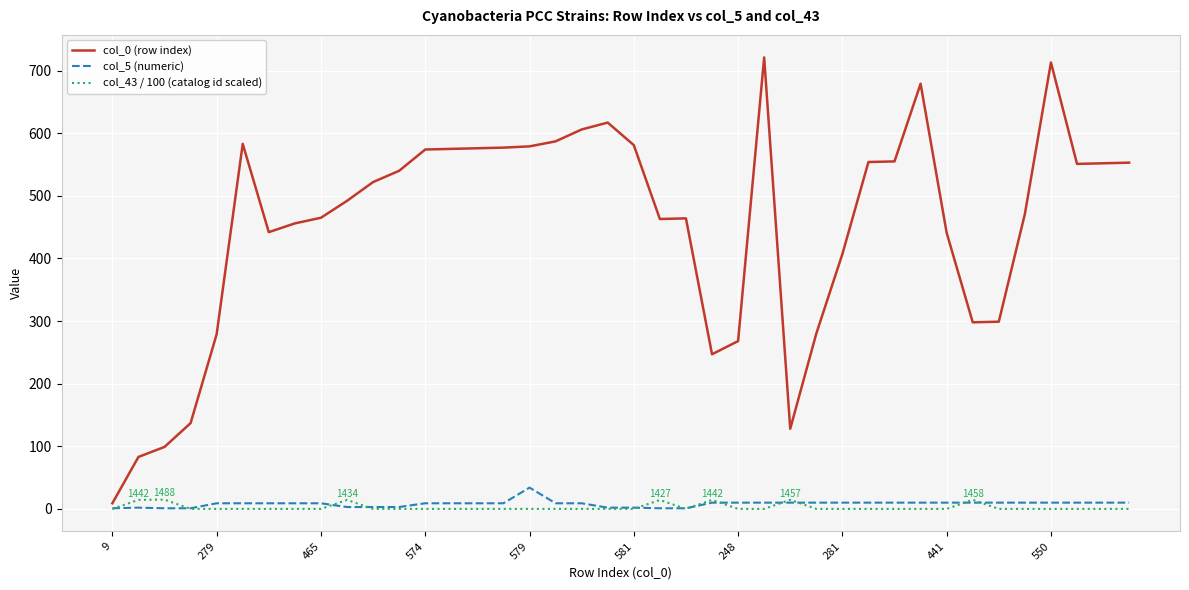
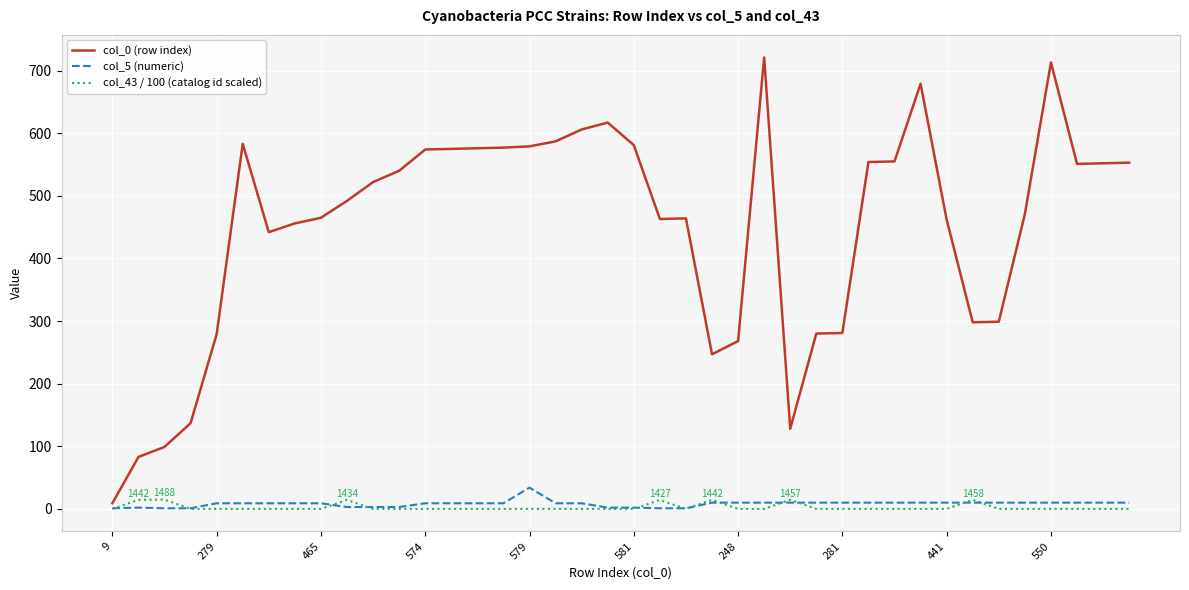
col_0 (row index), 281: 410 -> 280
col_0 (row index), 441: 440 -> 460
